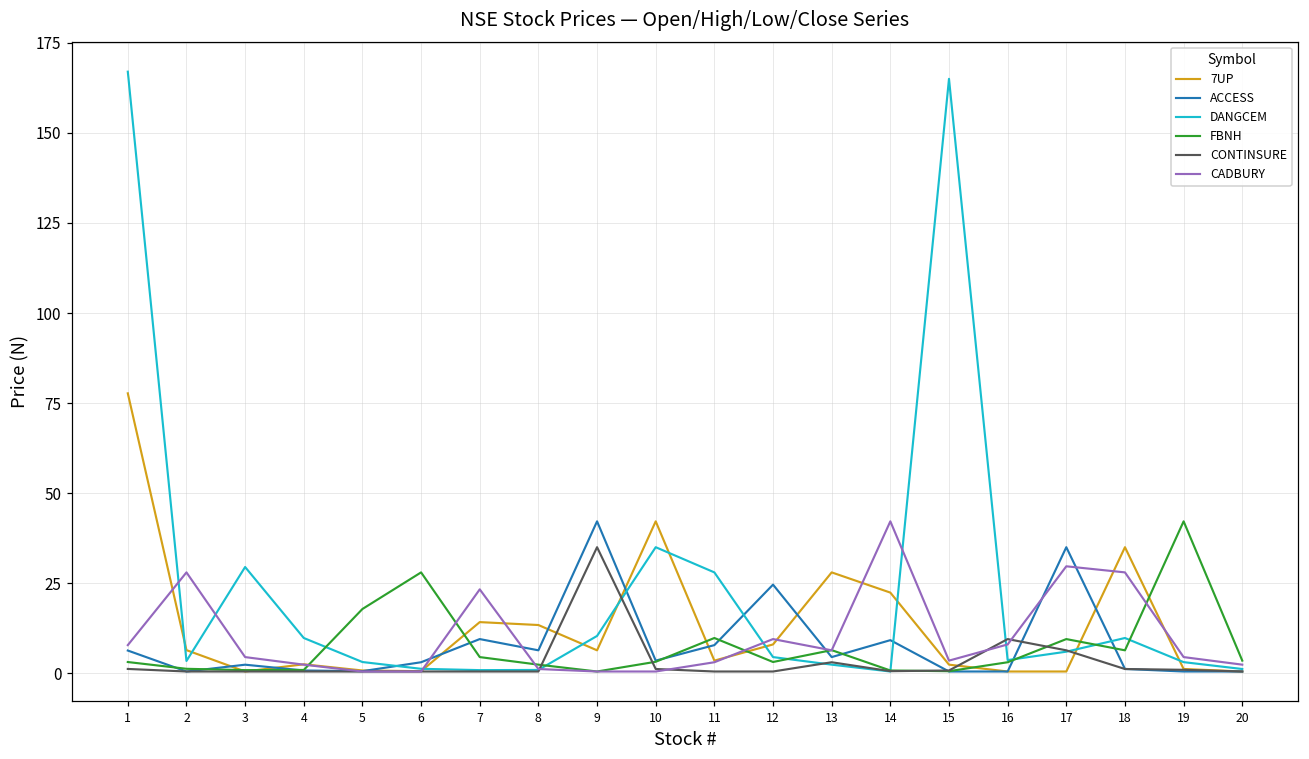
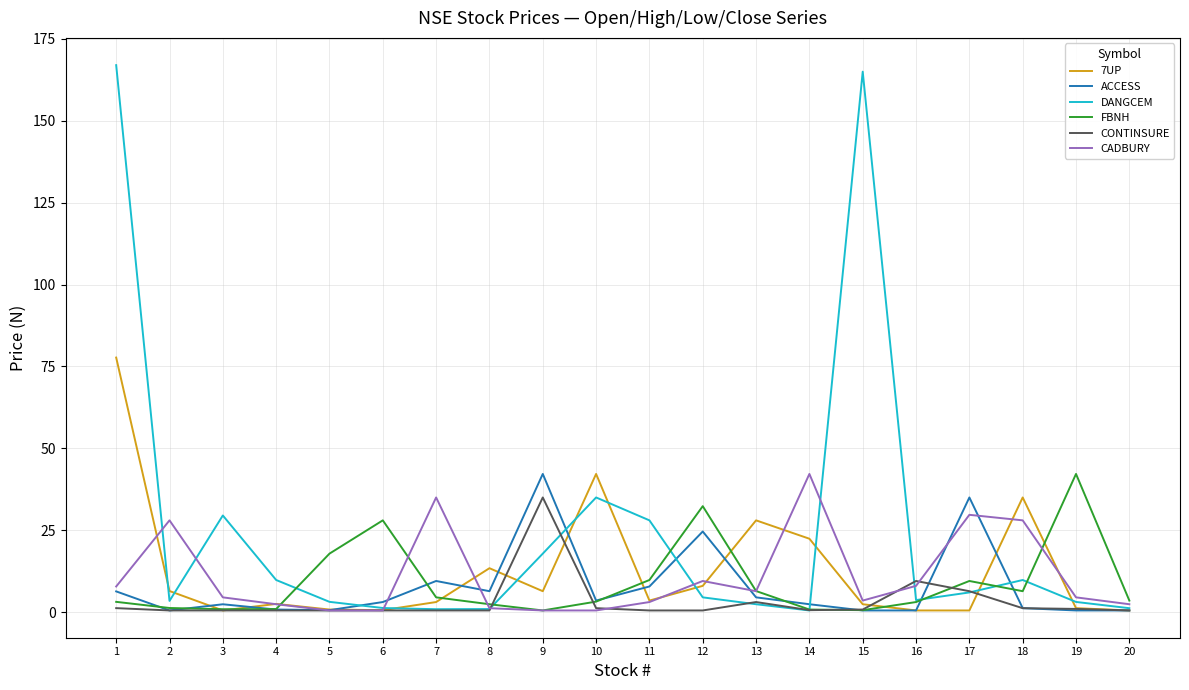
7UP, 7: 14 -> 3
CADBURY, 7: 23 -> 35
DANGCEM, 9: 10 -> 18
FBNH, 12: 3 -> 32
ACCESS, 14: 9 -> 2
